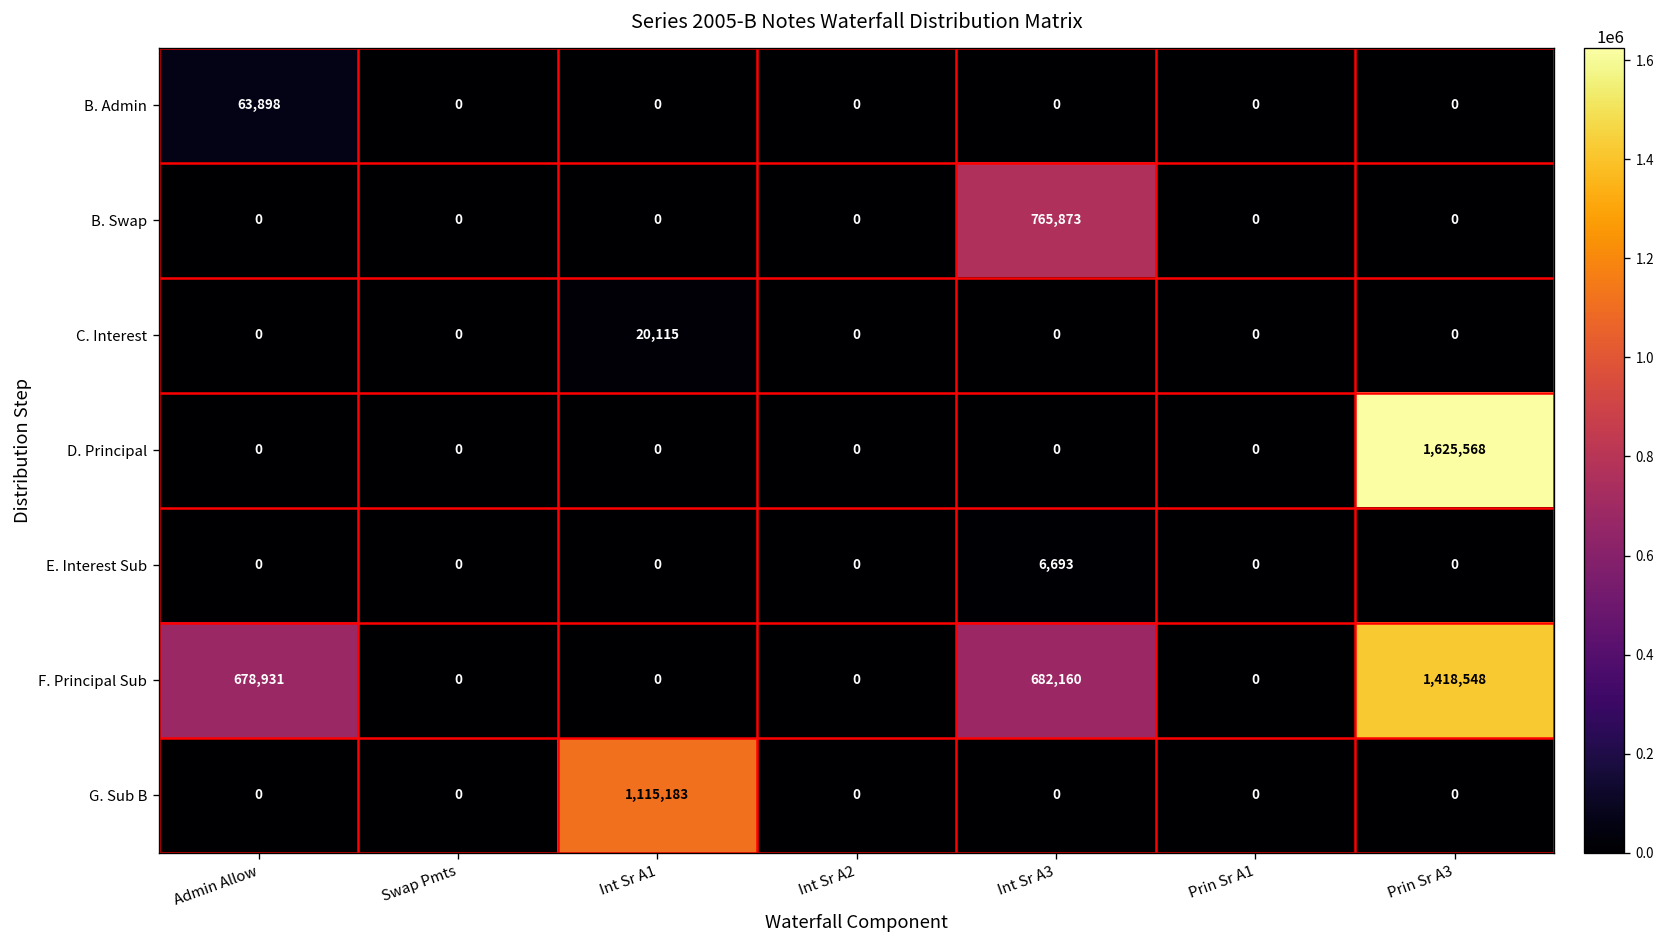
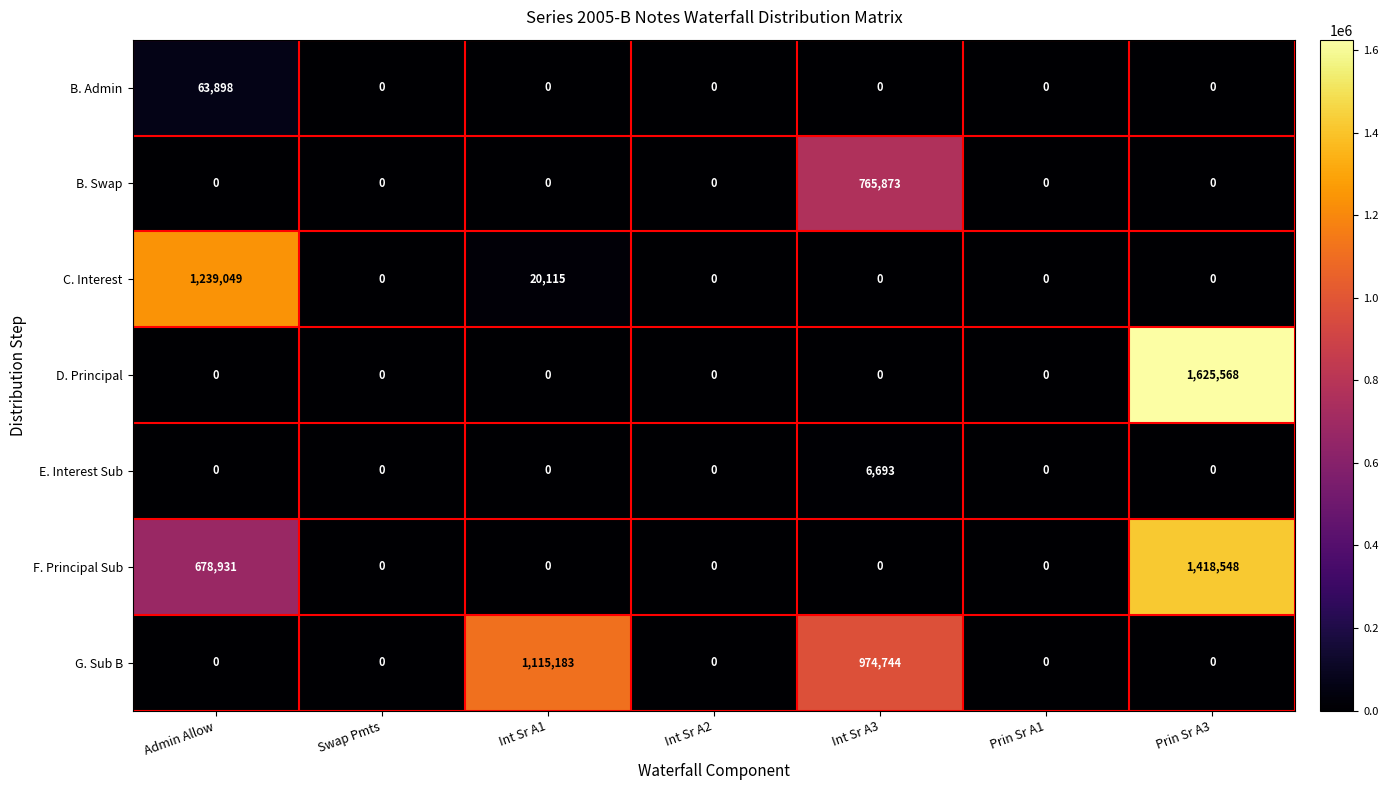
C. Interest, Admin Allow: 0 -> 1,239,049
F. Principal Sub, Int Sr A3: 682,160 -> 0
G. Sub B, Int Sr A3: 0 -> 974,744
